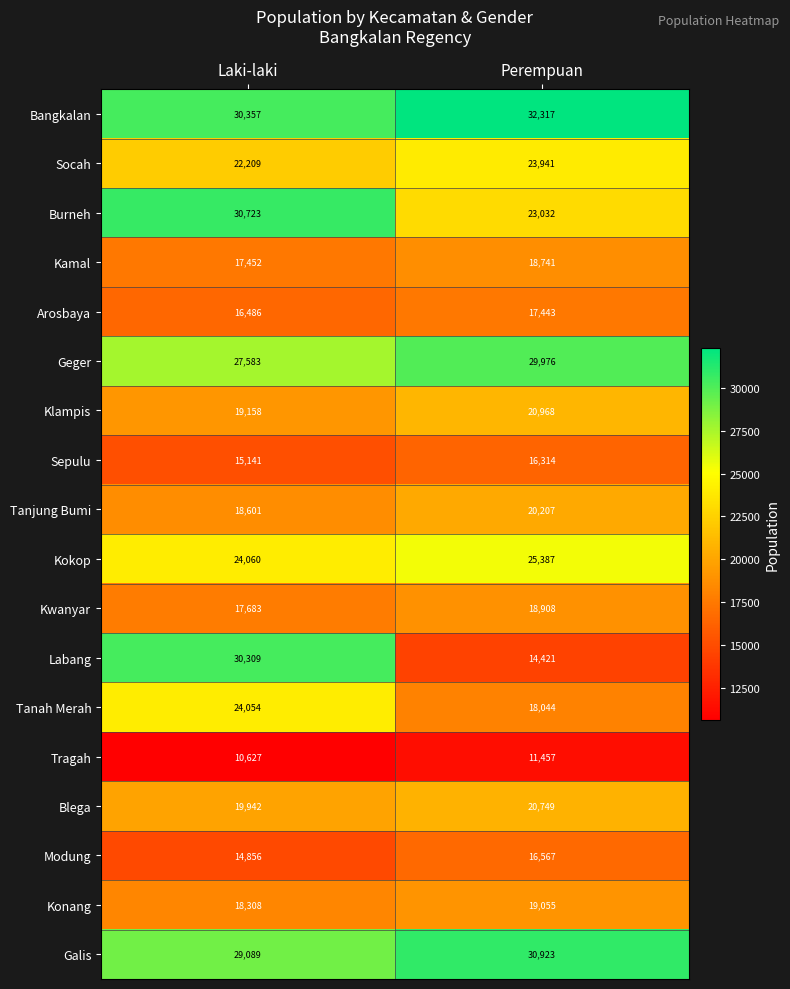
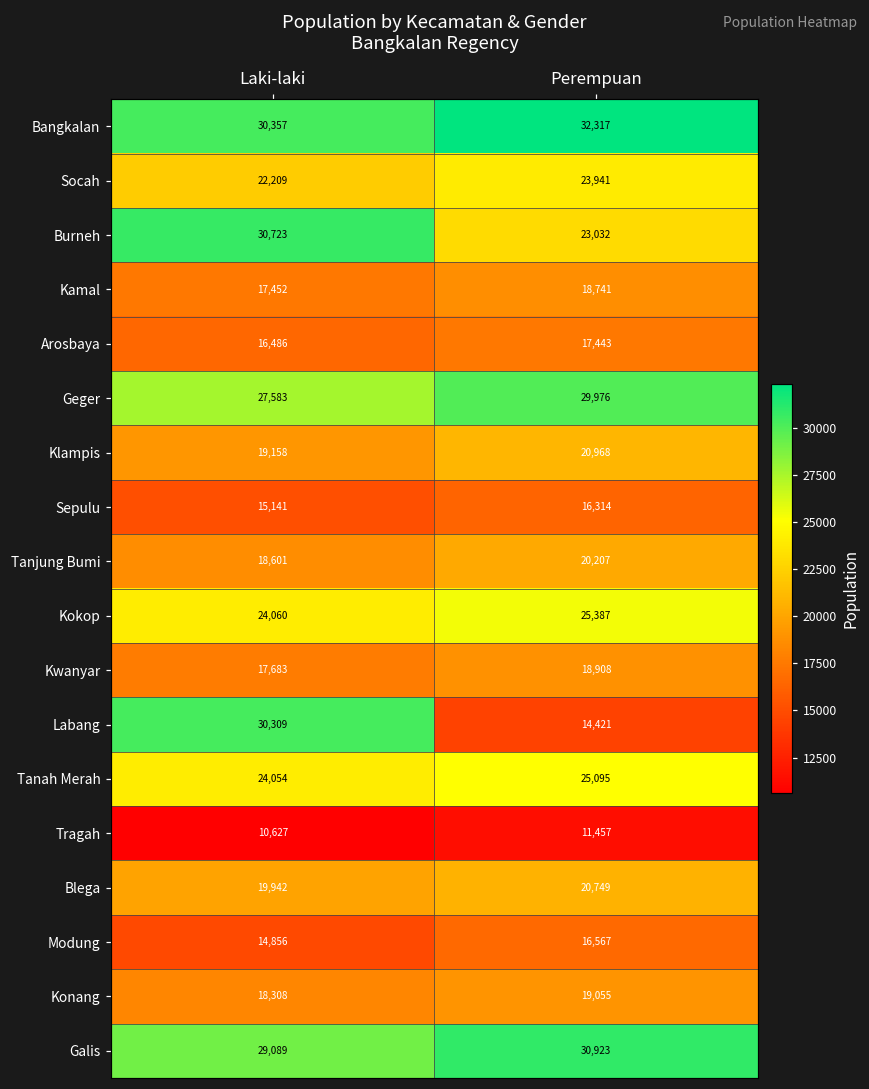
Tanah Merah, Perempuan: 18,044 -> 25,095
